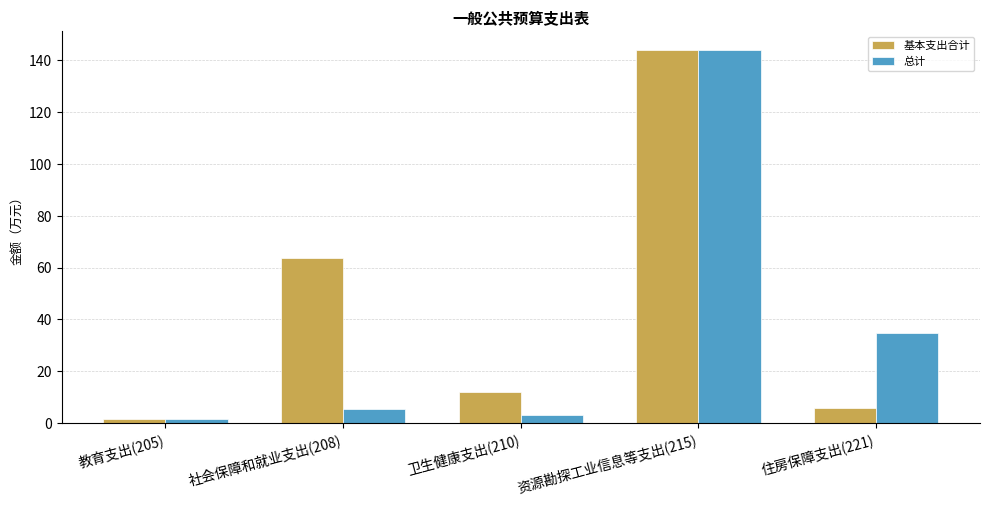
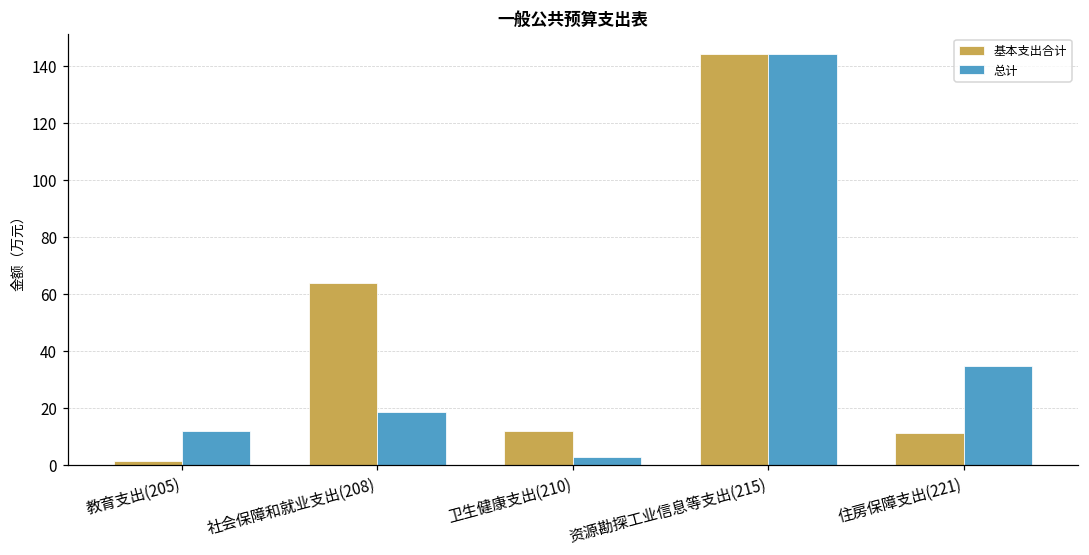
总计, 教育支出(205): 1 -> 12
总计, 社会保障和就业支出(208): 5 -> 18
基本支出合计, 住房保障支出(221): 6 -> 11
